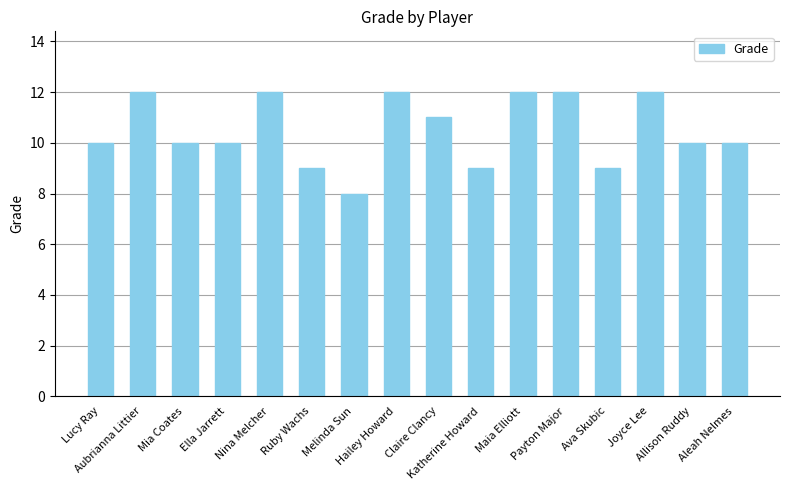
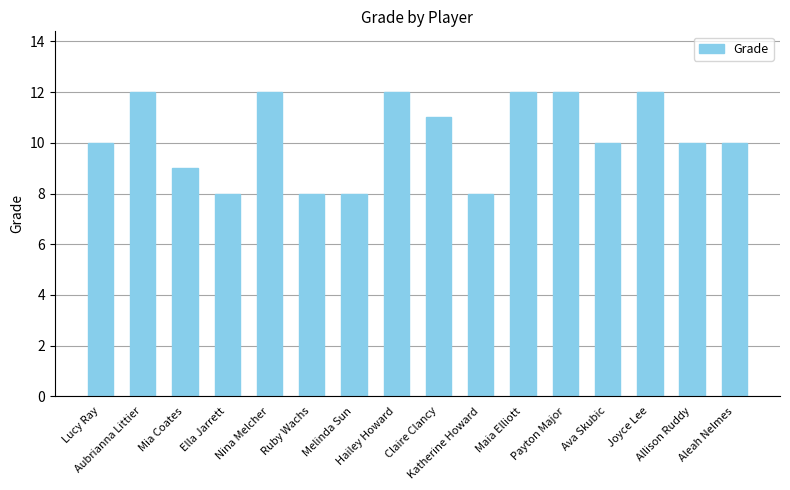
Mia Coates: 10 -> 9
Ella Jarrett: 10 -> 8
Ruby Wachs: 9 -> 8
Katherine Howard: 9 -> 8
Ava Skubic: 9 -> 10
